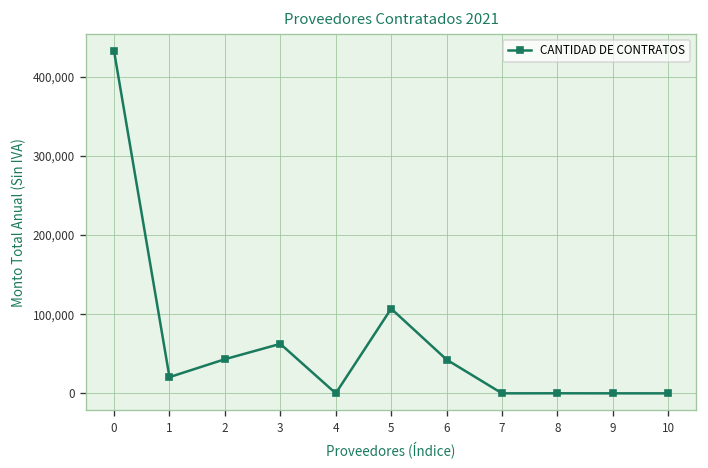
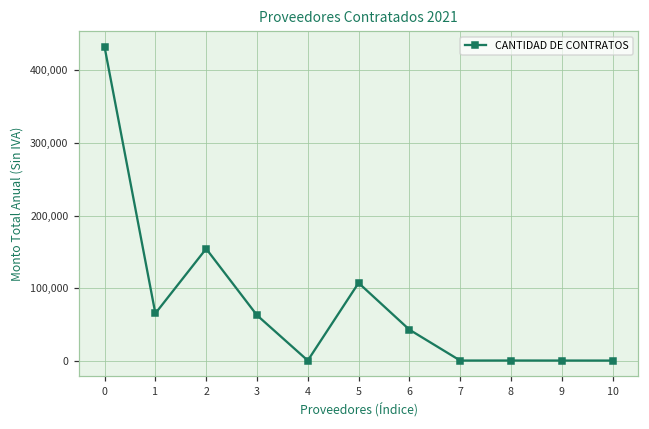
1: 20,000 -> 70,000
2: 40,000 -> 150,000
